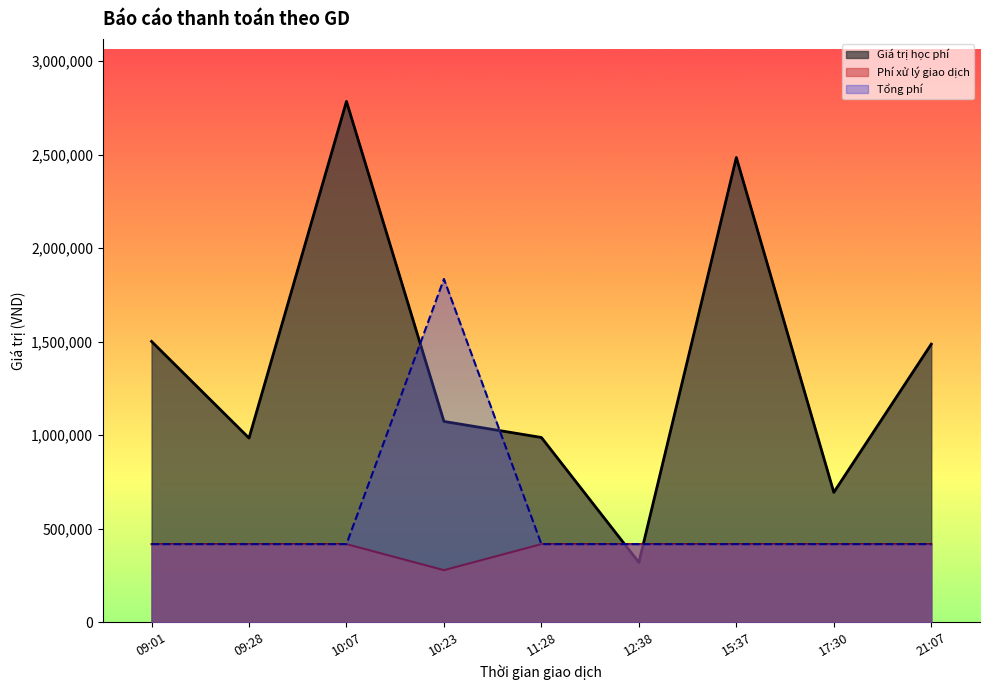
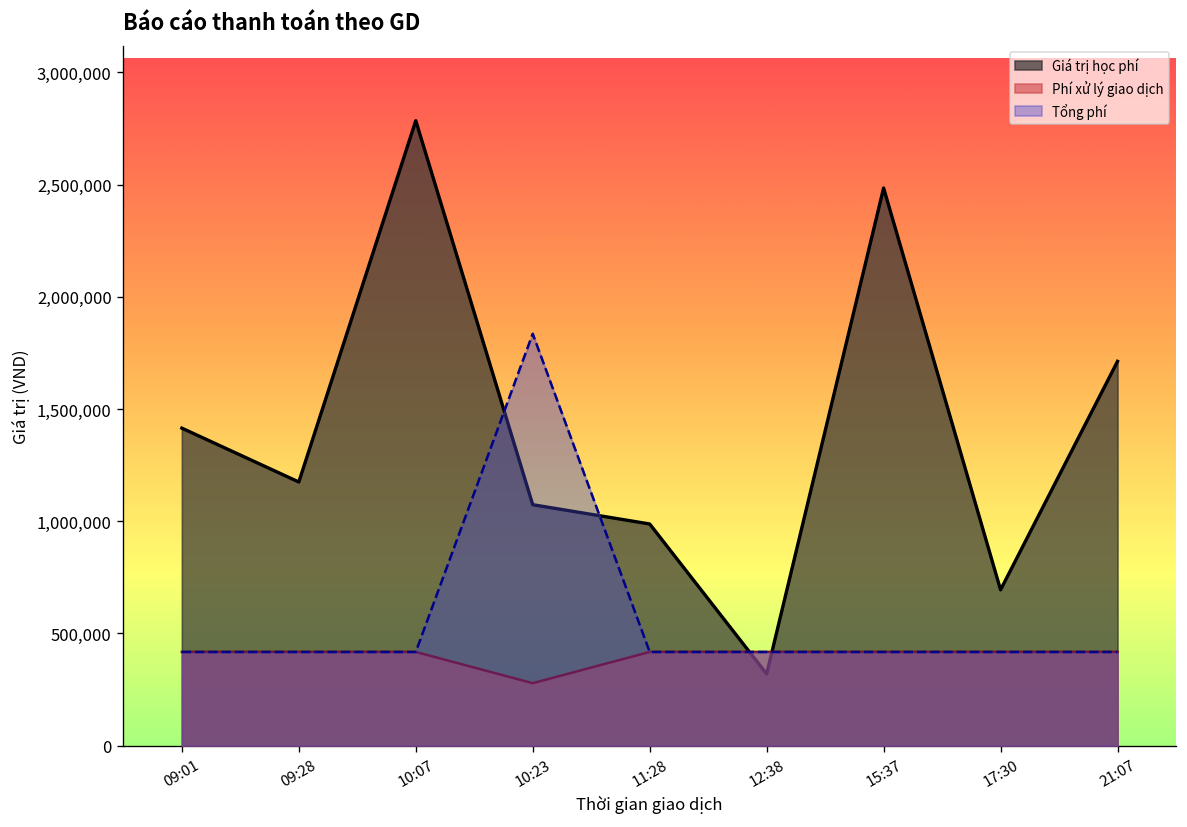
Giá trị học phí, 09:01: 1,500,000 -> 1,420,000
Giá trị học phí, 09:28: 980,000 -> 1,180,000
Giá trị học phí, 21:07: 1,490,000 -> 1,710,000
